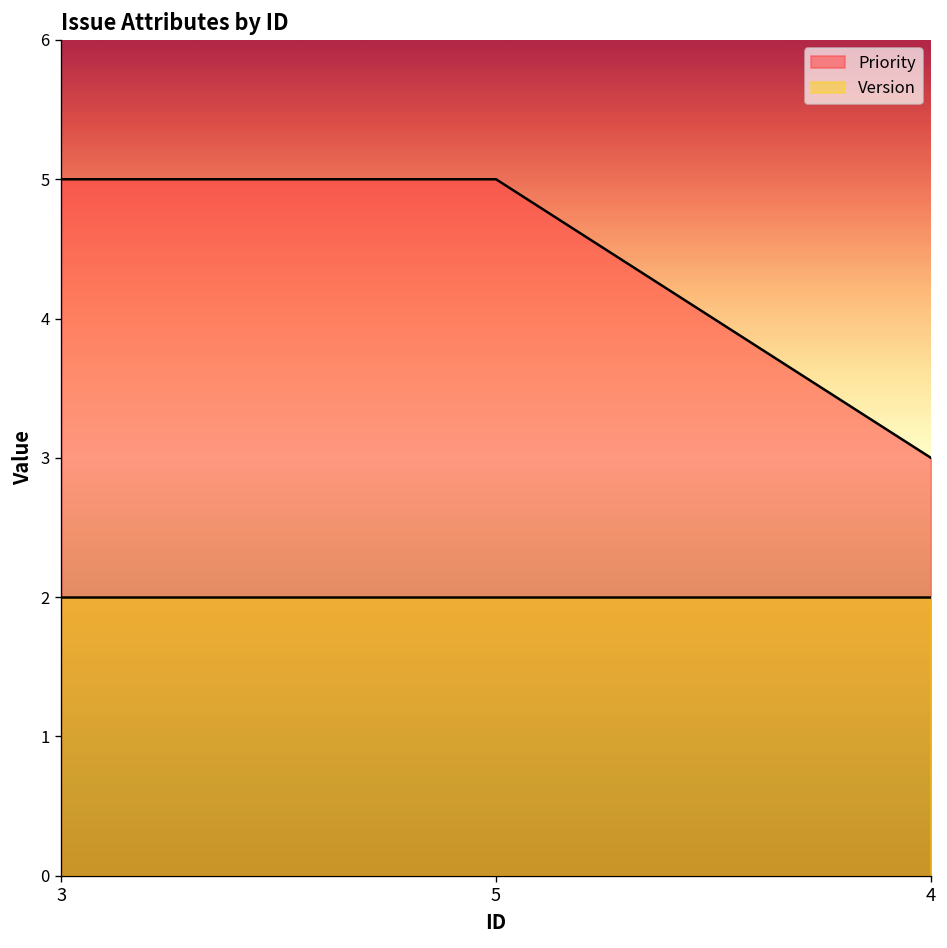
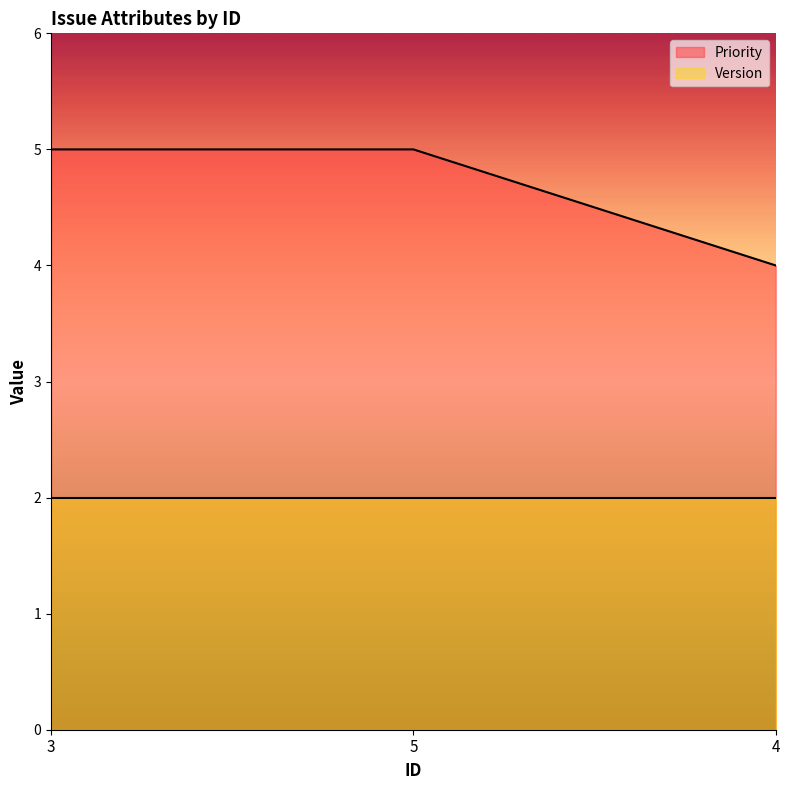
Priority, 4: 3 -> 4
